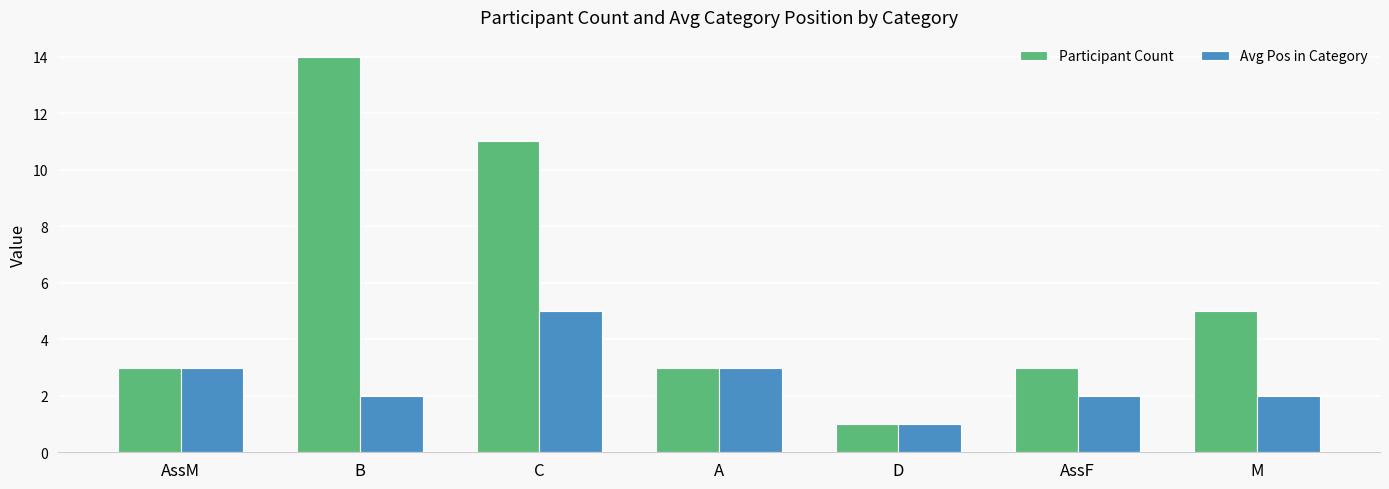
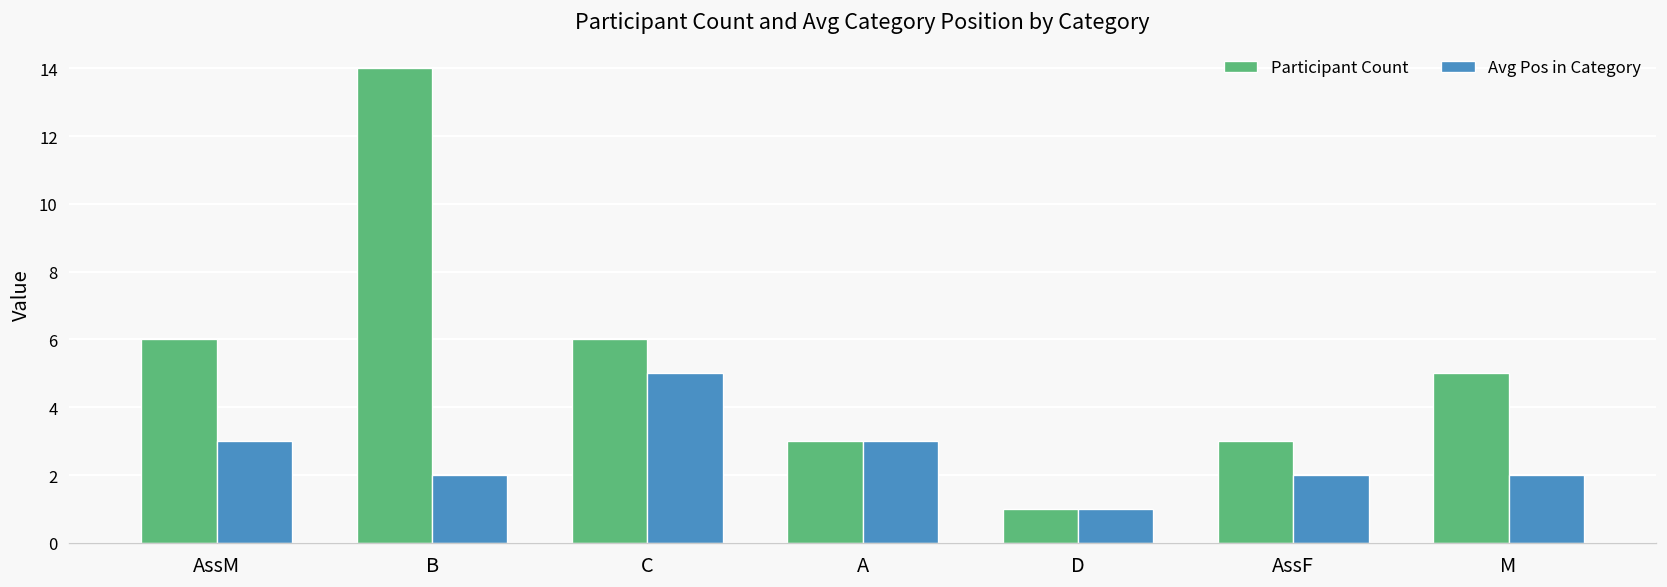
Participant Count, AssM: 3 -> 6
Participant Count, C: 11 -> 6
